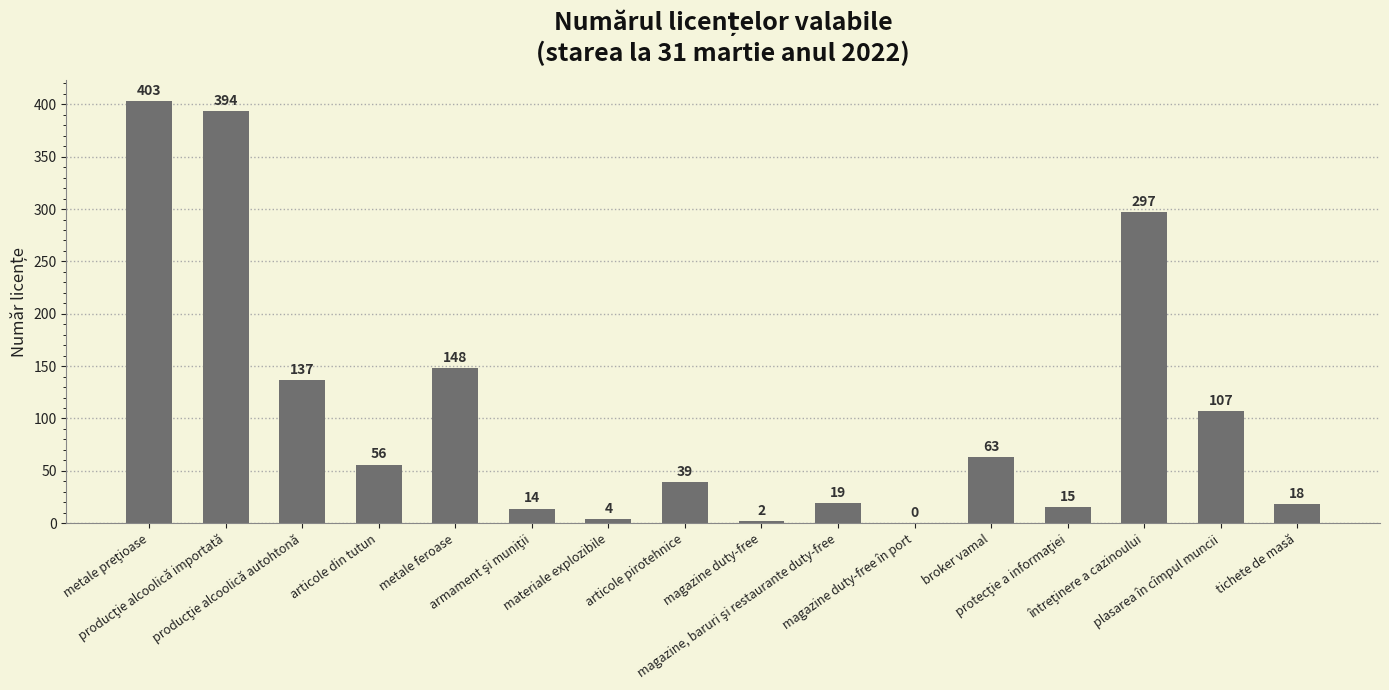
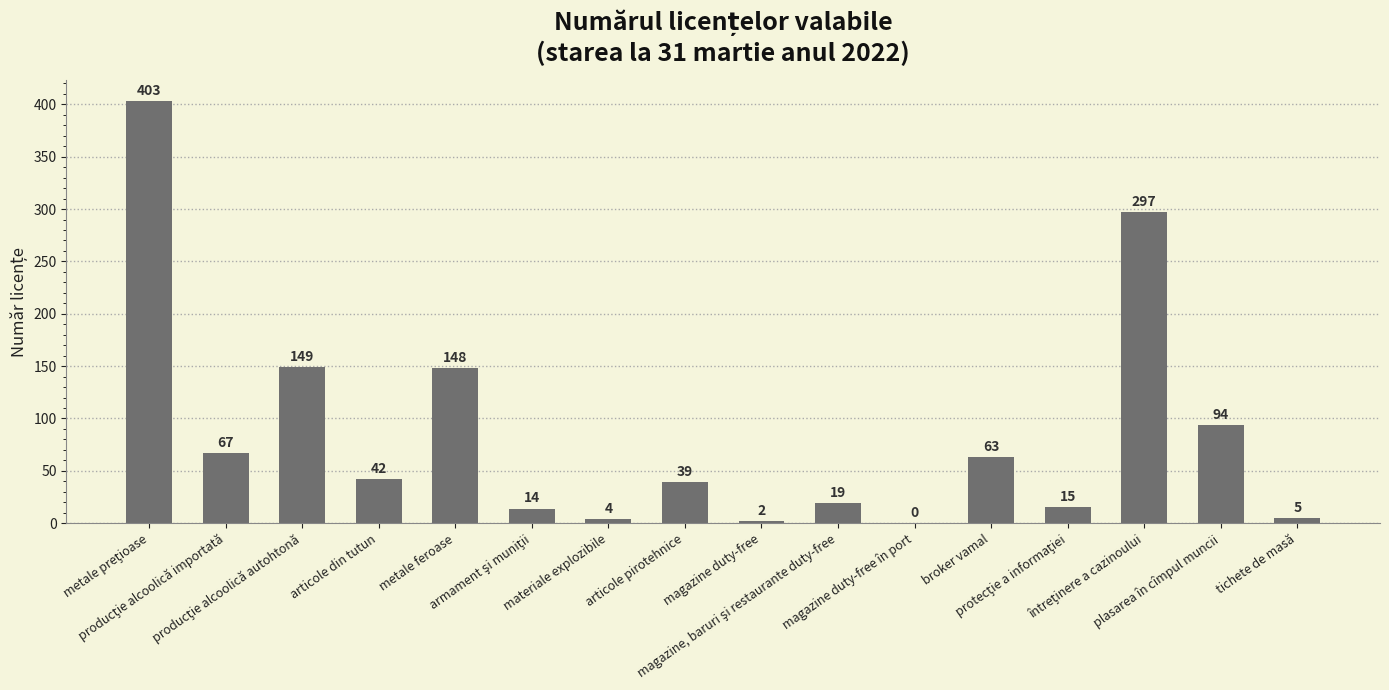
producţie alcoolică importată: 394 -> 67
producţie alcoolică autohtonă: 137 -> 149
articole din tutun: 56 -> 42
plasarea în cîmpul muncii: 107 -> 94
tichete de masă: 18 -> 5
